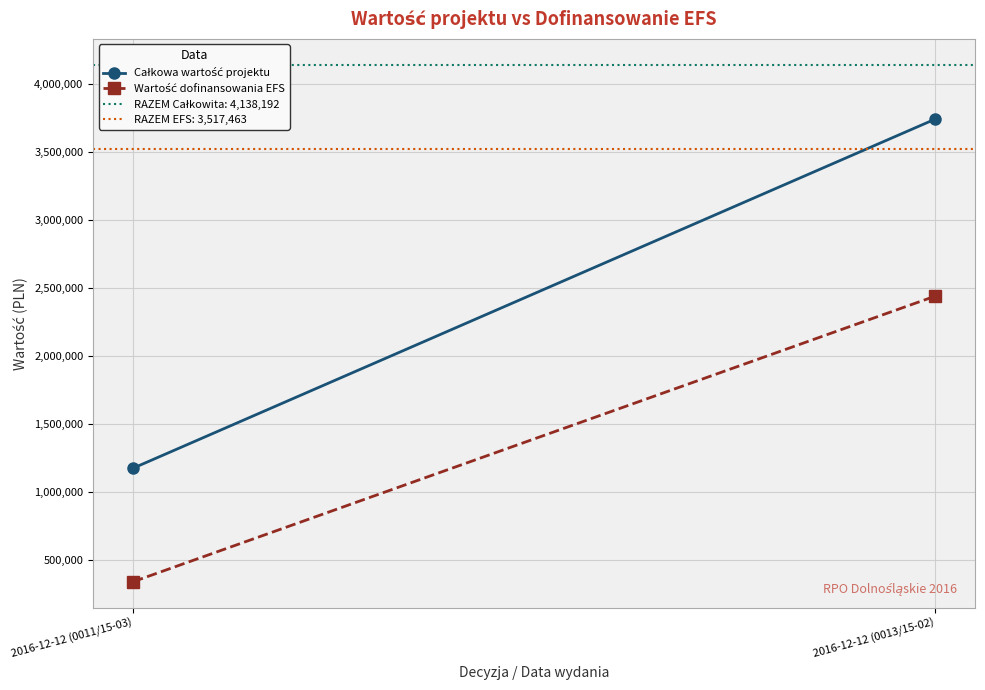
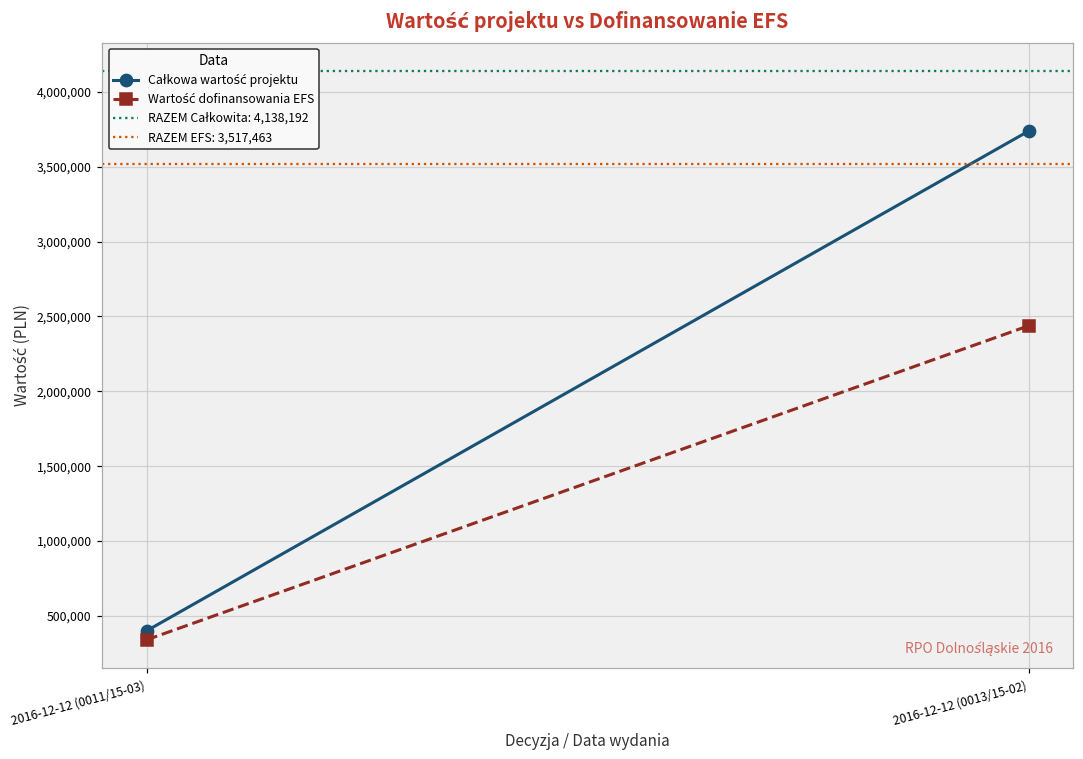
Całkowa wartość projektu, 2016-12-12 (0011/15-03): 1,170,000 -> 400,000
